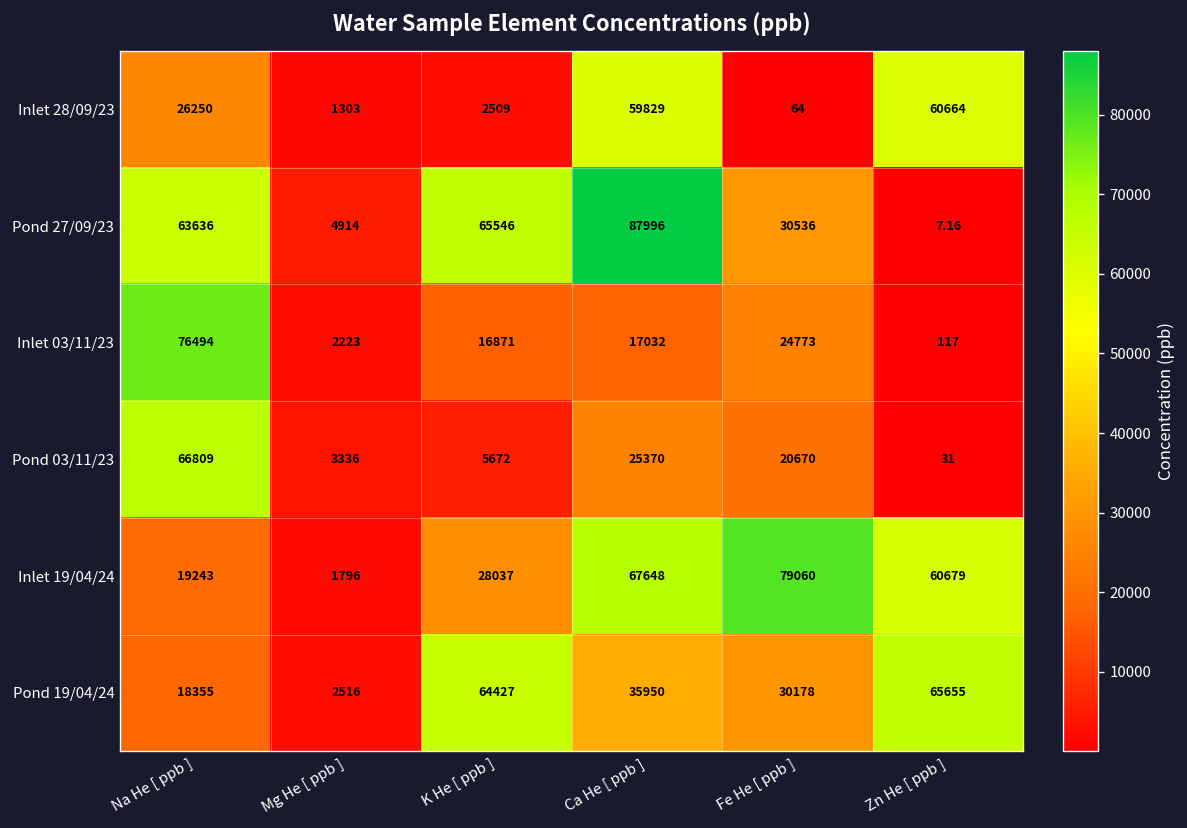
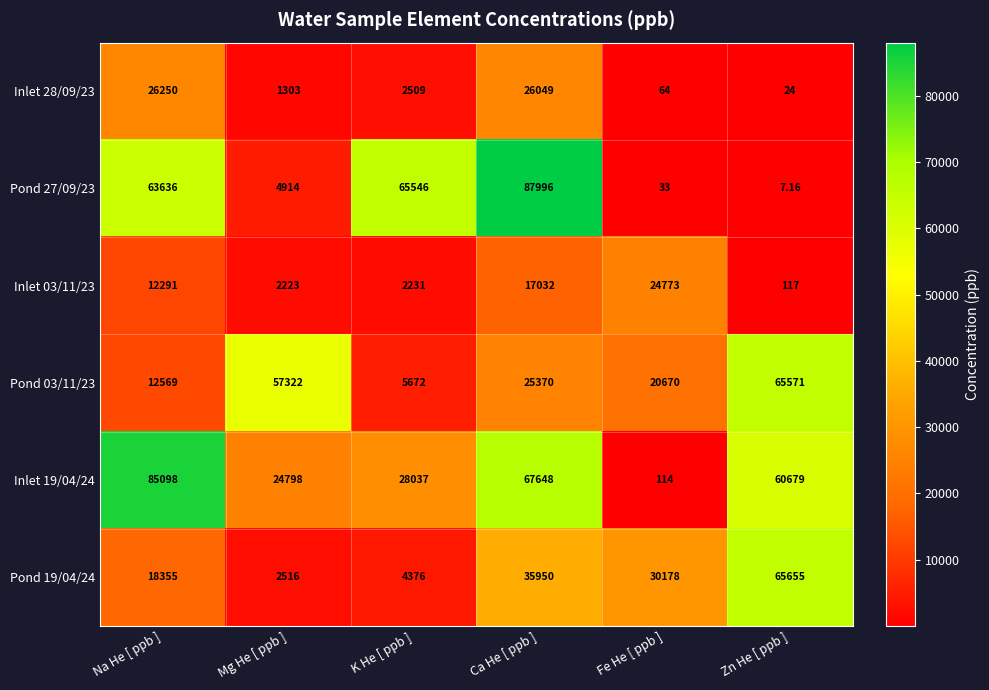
Inlet 28/09/23, Ca He [ ppb ]: 59829 -> 26049
Inlet 28/09/23, Zn He [ ppb ]: 60664 -> 24
Pond 27/09/23, Fe He [ ppb ]: 30536 -> 33
Inlet 03/11/23, Na He [ ppb ]: 76494 -> 12291
Inlet 03/11/23, K He [ ppb ]: 16871 -> 2231
Pond 03/11/23, Na He [ ppb ]: 66809 -> 12569
Pond 03/11/23, Mg He [ ppb ]: 3336 -> 57322
Pond 03/11/23, Zn He [ ppb ]: 31 -> 65571
Inlet 19/04/24, Na He [ ppb ]: 19243 -> 85098
Inlet 19/04/24, Mg He [ ppb ]: 1796 -> 24798
Inlet 19/04/24, Fe He [ ppb ]: 79060 -> 114
Pond 19/04/24, K He [ ppb ]: 64427 -> 4376
